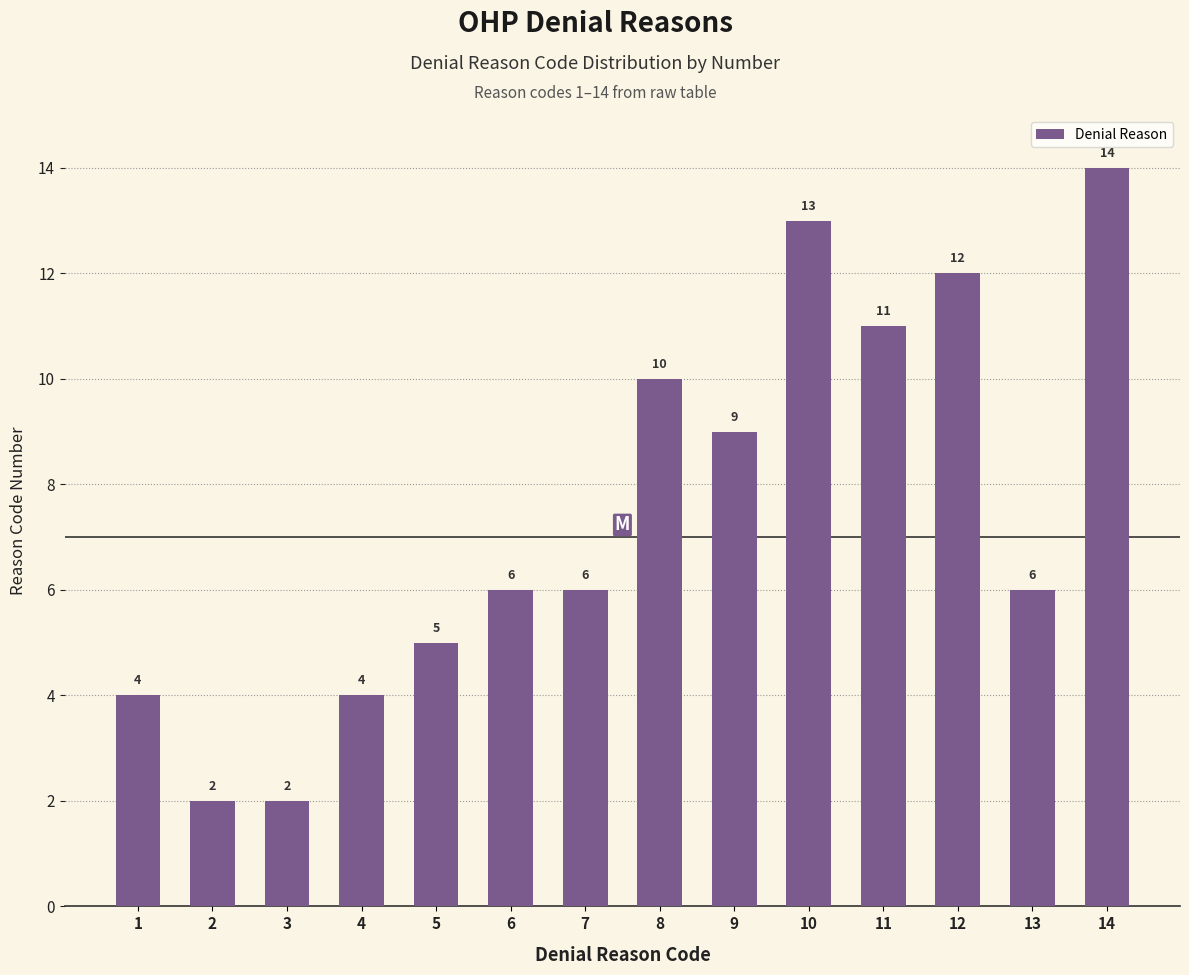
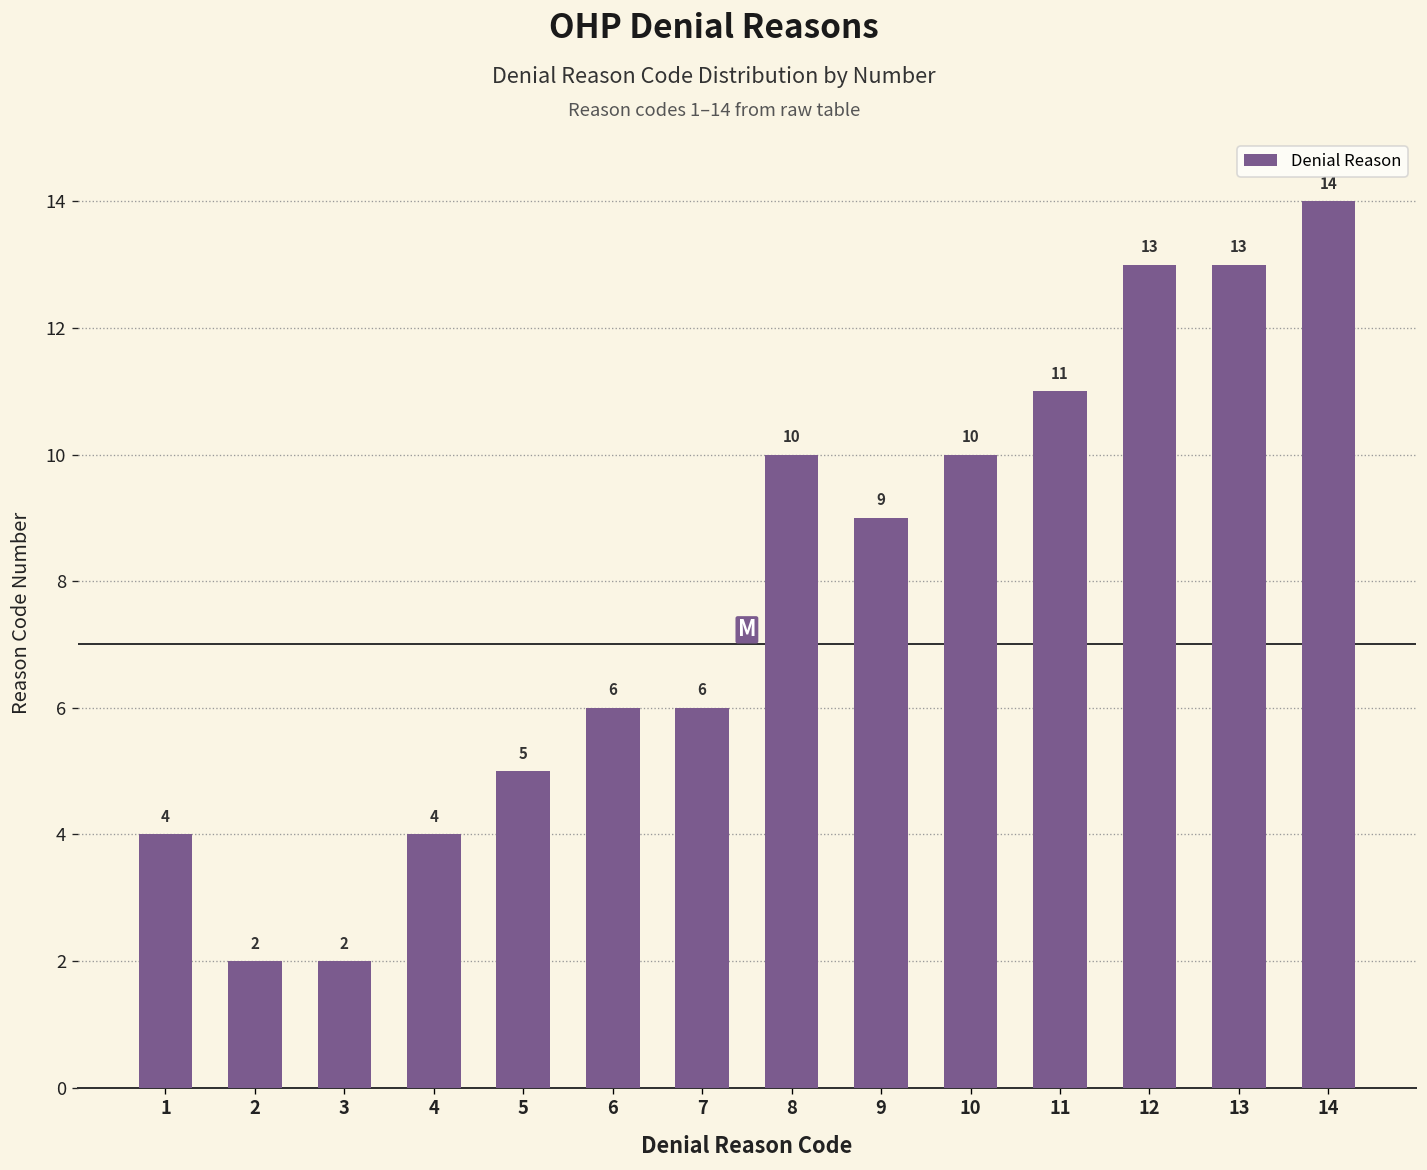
10: 13 -> 10
12: 12 -> 13
13: 6 -> 13
